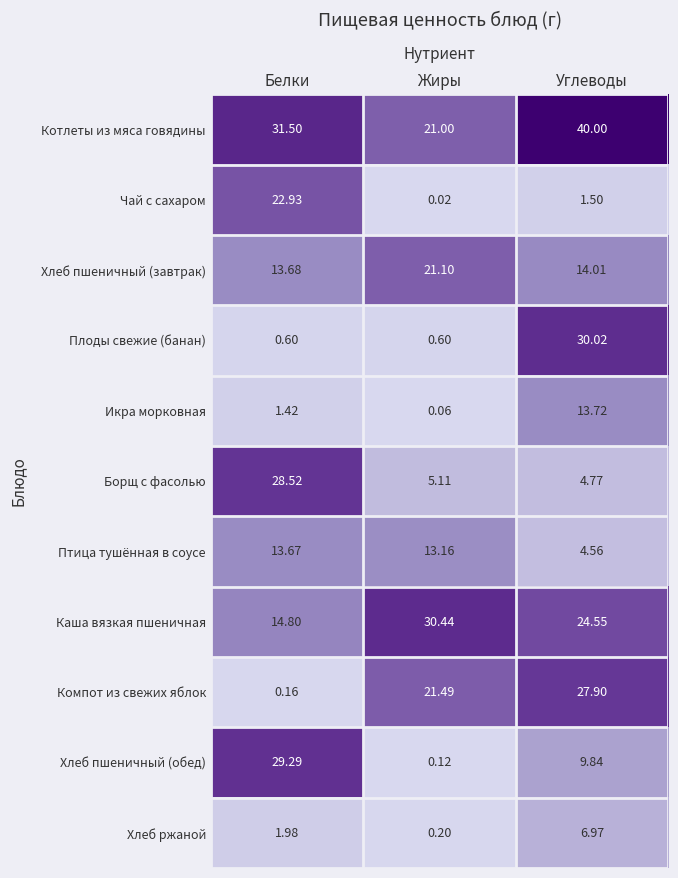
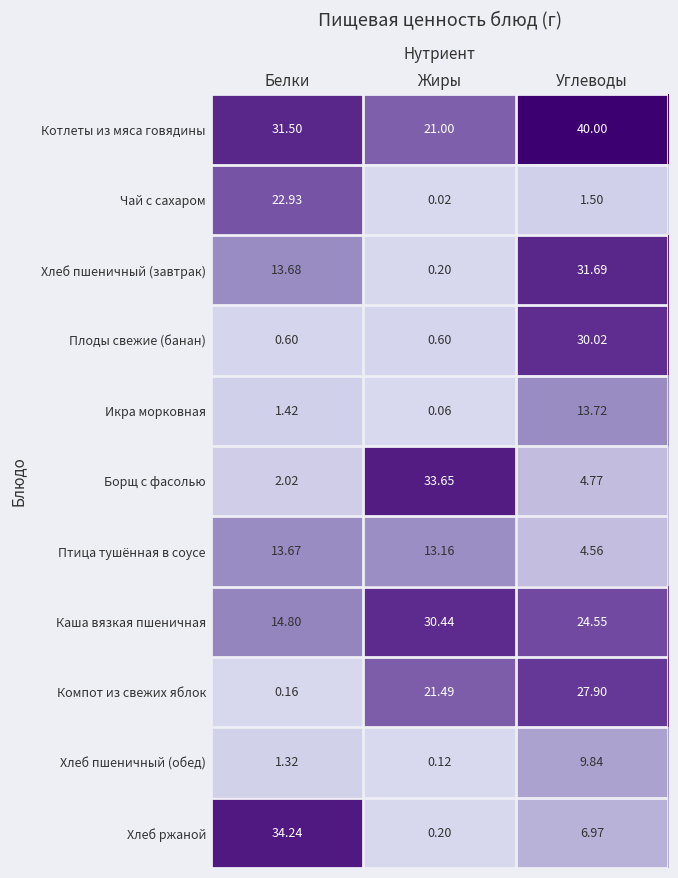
Хлеб пшеничный (завтрак), Жиры: 21.10 -> 0.20
Хлеб пшеничный (завтрак), Углеводы: 14.01 -> 31.69
Борщ с фасолью, Белки: 28.52 -> 2.02
Борщ с фасолью, Жиры: 5.11 -> 33.65
Хлеб пшеничный (обед), Белки: 29.29 -> 1.32
Хлеб ржаной, Белки: 1.98 -> 34.24
